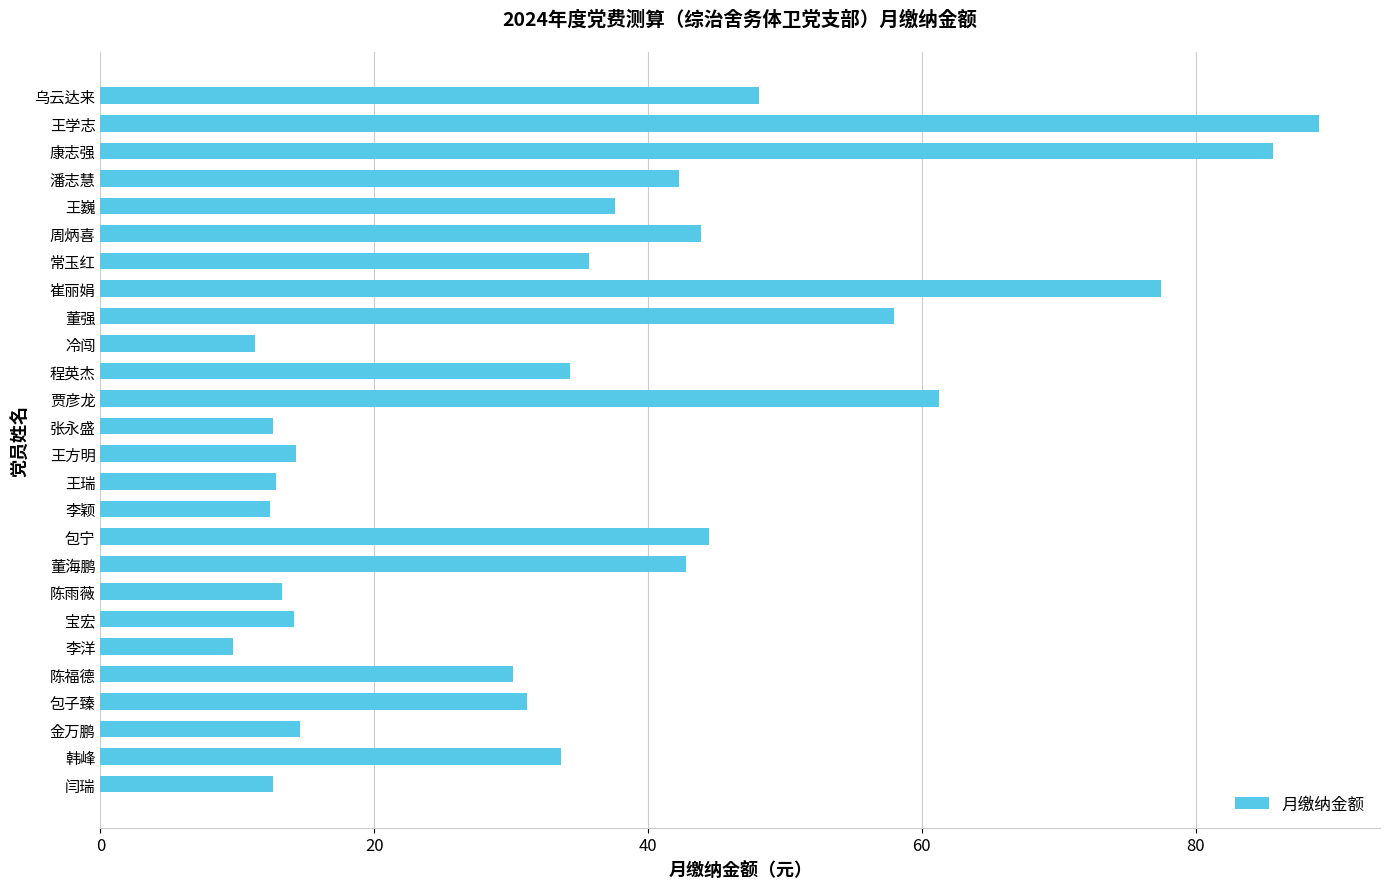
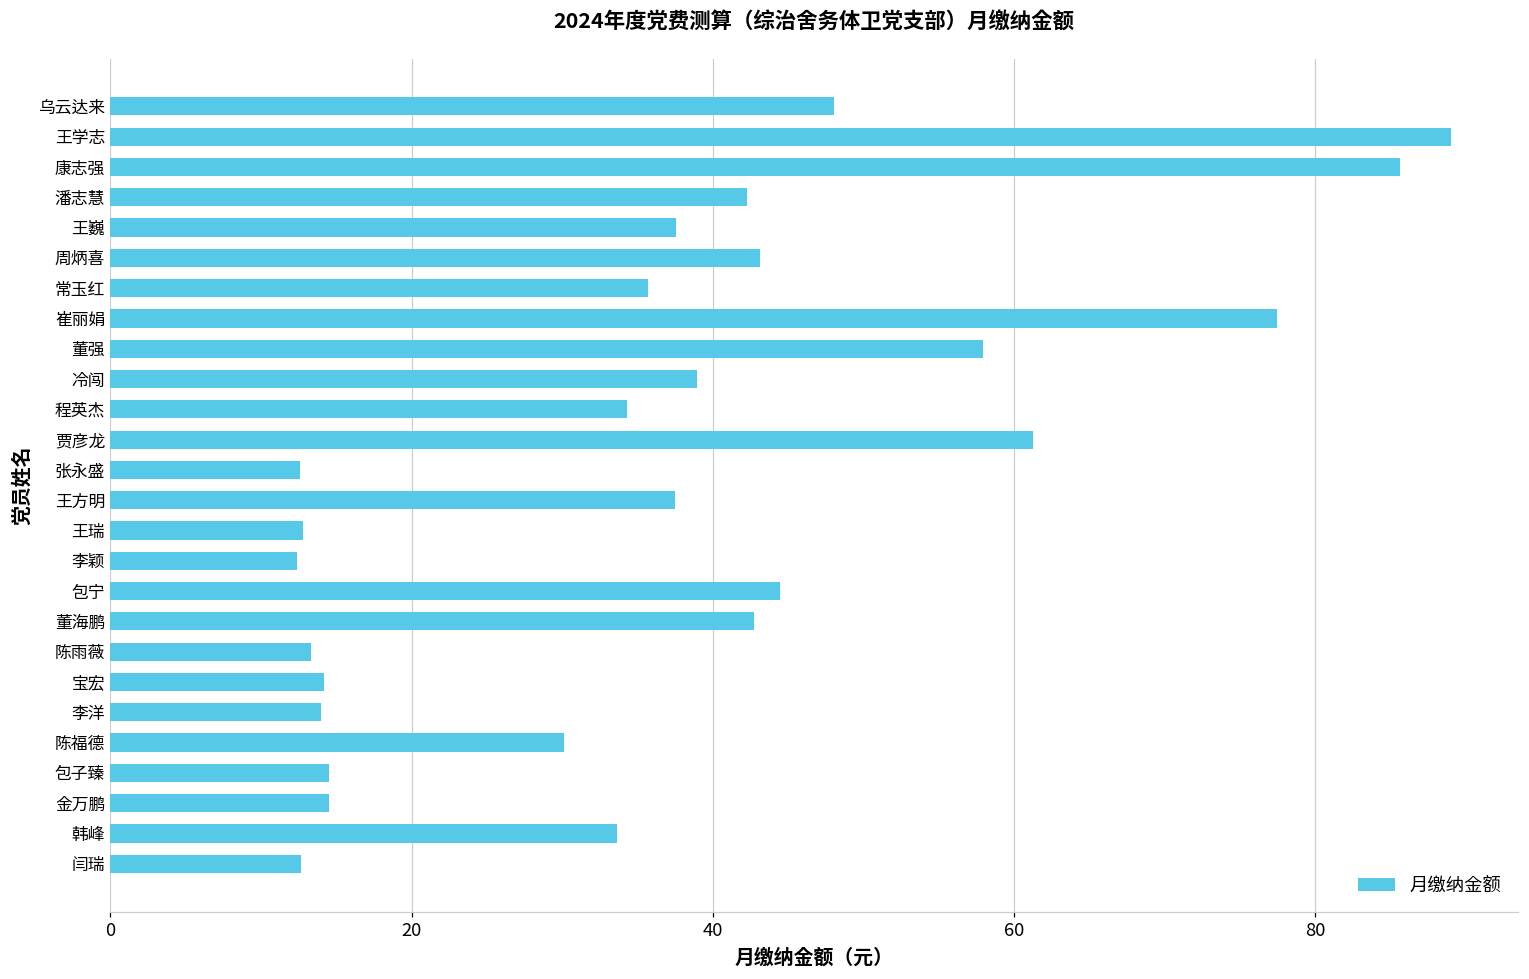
周炳喜: 43.9 -> 43.1
冷闯: 11.3 -> 39.0
王方明: 14.3 -> 37.5
李洋: 9.7 -> 14.0
包子臻: 31.1 -> 14.5
